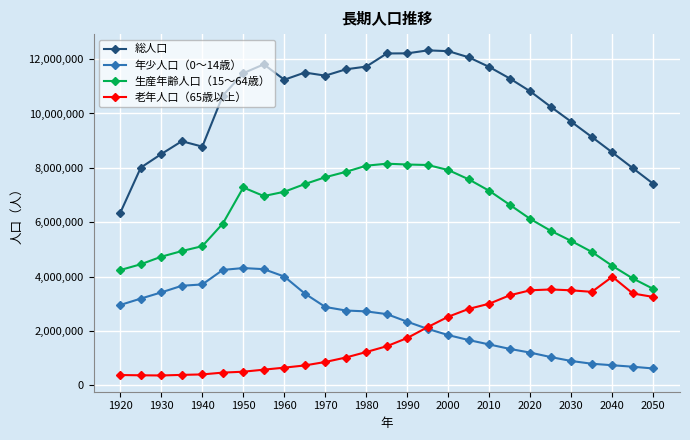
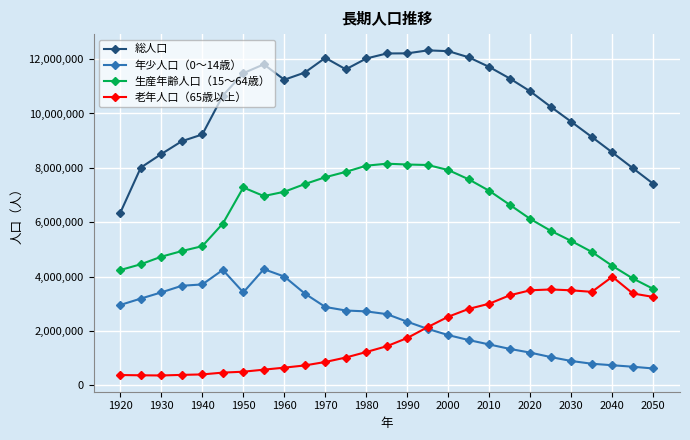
総人口, 1940: 8,800,000 -> 9,200,000
年少人口（0～14歳）, 1950: 4,300,000 -> 3,400,000
総人口, 1970: 11,400,000 -> 12,000,000
総人口, 1980: 11,700,000 -> 12,000,000
